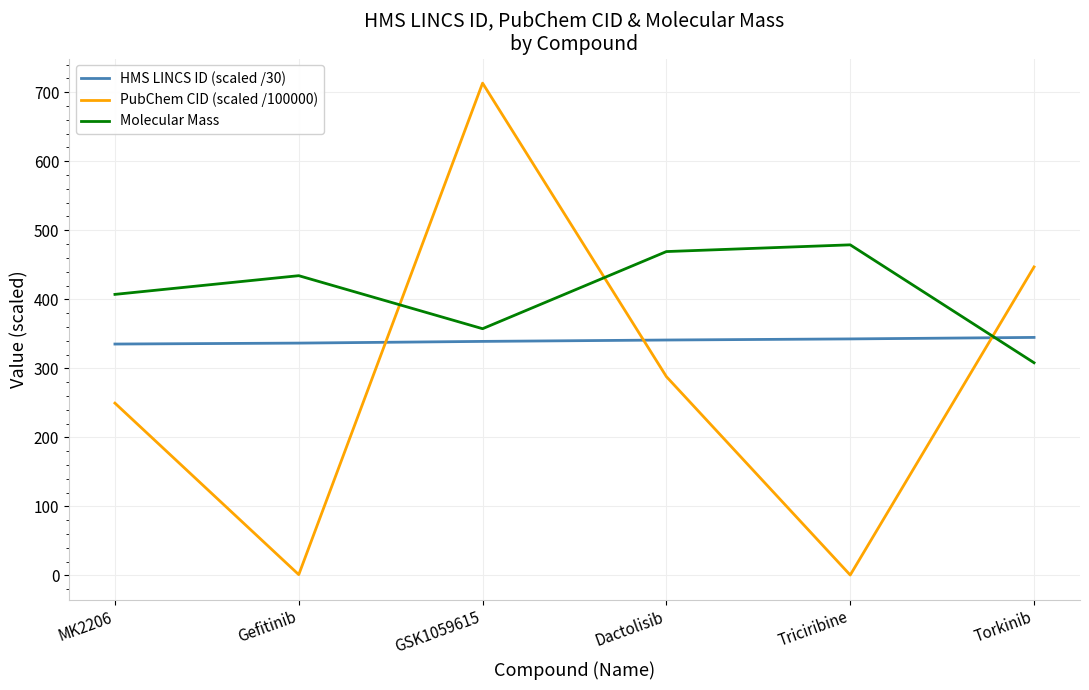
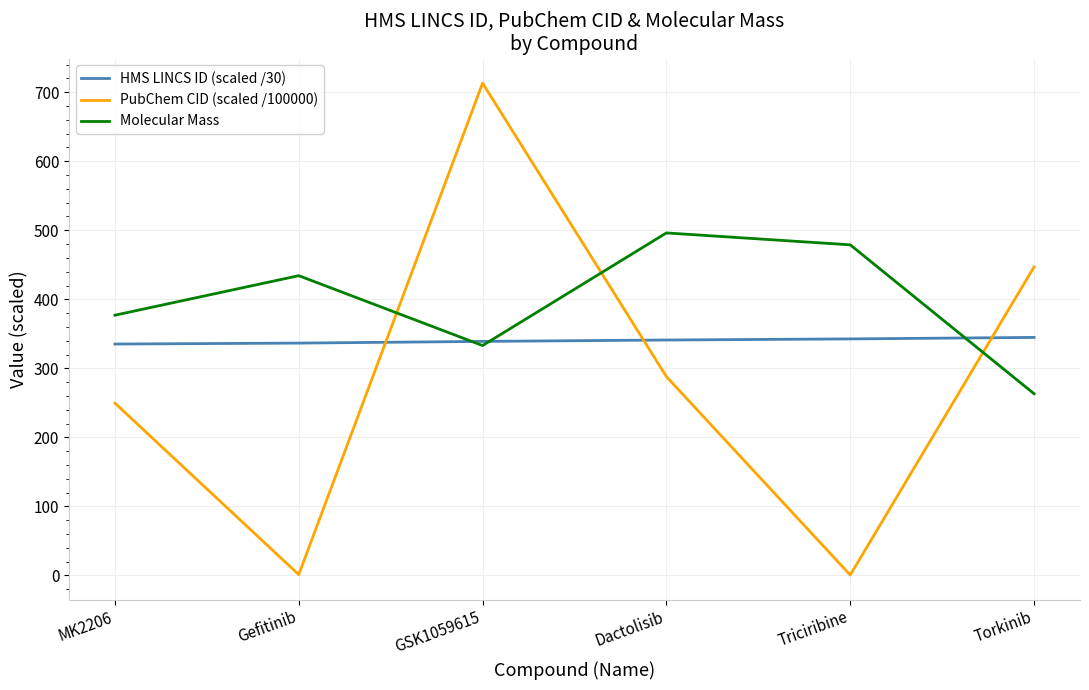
Molecular Mass, MK2206: 410 -> 380
Molecular Mass, GSK1059615: 360 -> 330
Molecular Mass, Dactolisib: 470 -> 500
Molecular Mass, Torkinib: 310 -> 260
